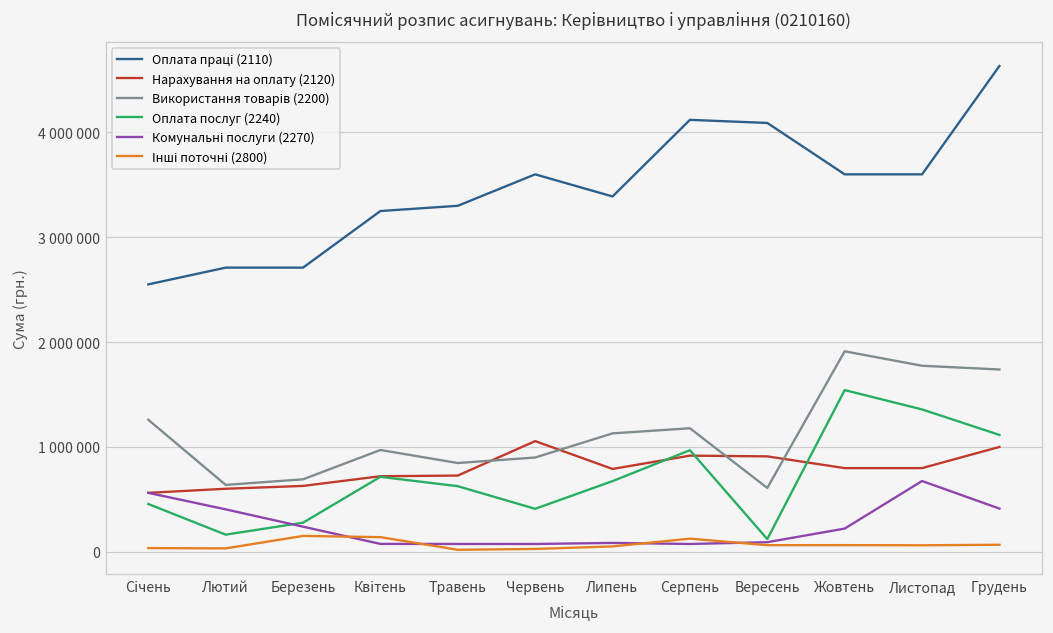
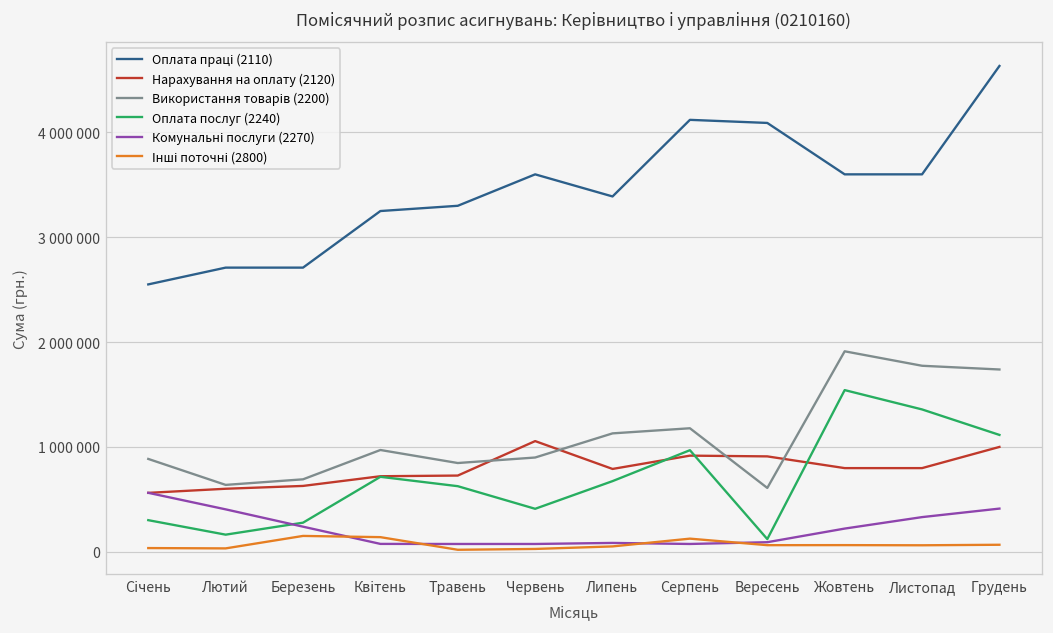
Використання товарів (2200), Січень: 1300000 -> 900000
Оплата послуг (2240), Січень: 500000 -> 300000
Комунальні послуги (2270), Листопад: 700000 -> 300000
